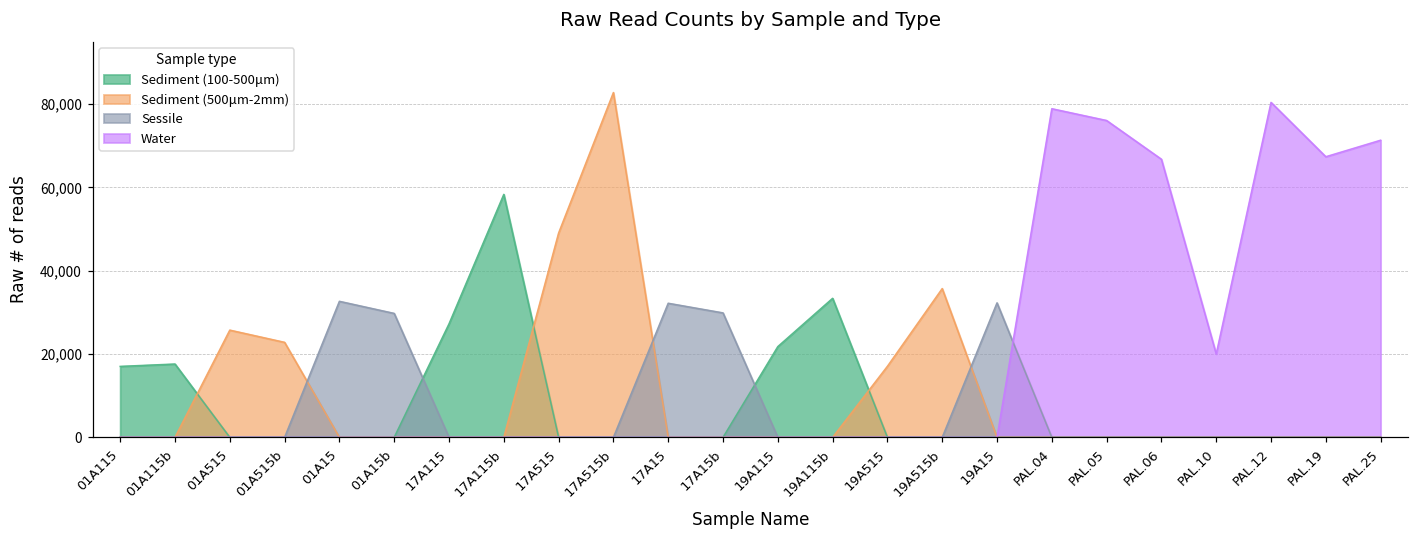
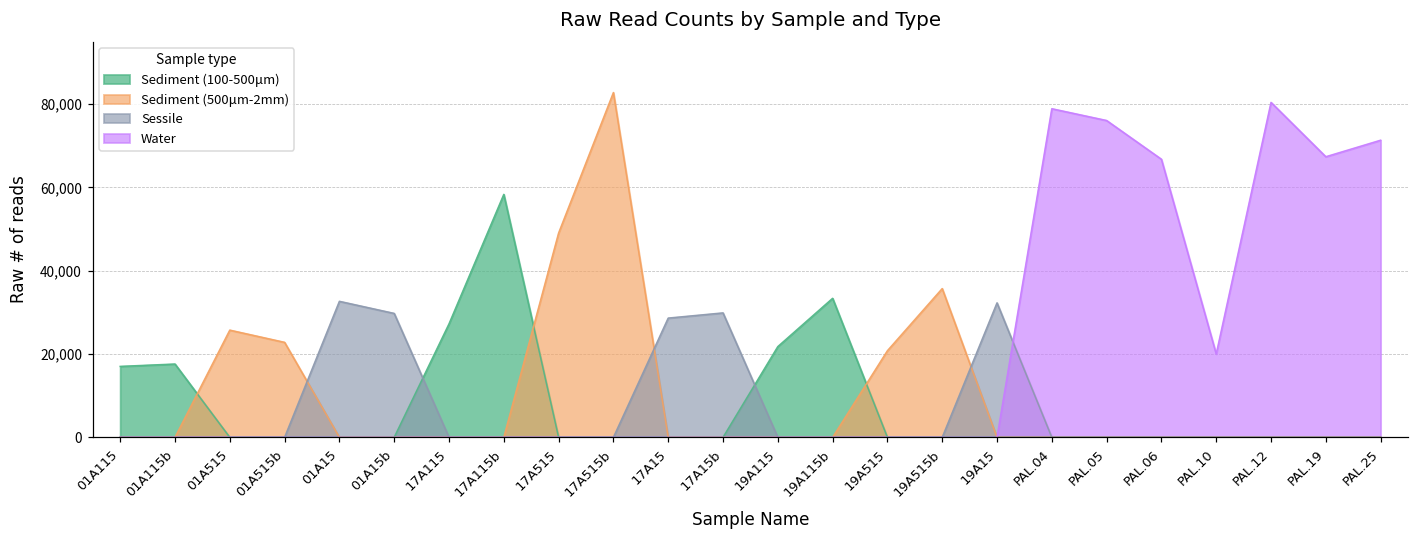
Sessile, 17A15: 32,000 -> 29,000
Sediment (500μm-2mm), 19A515: 17,000 -> 21,000
